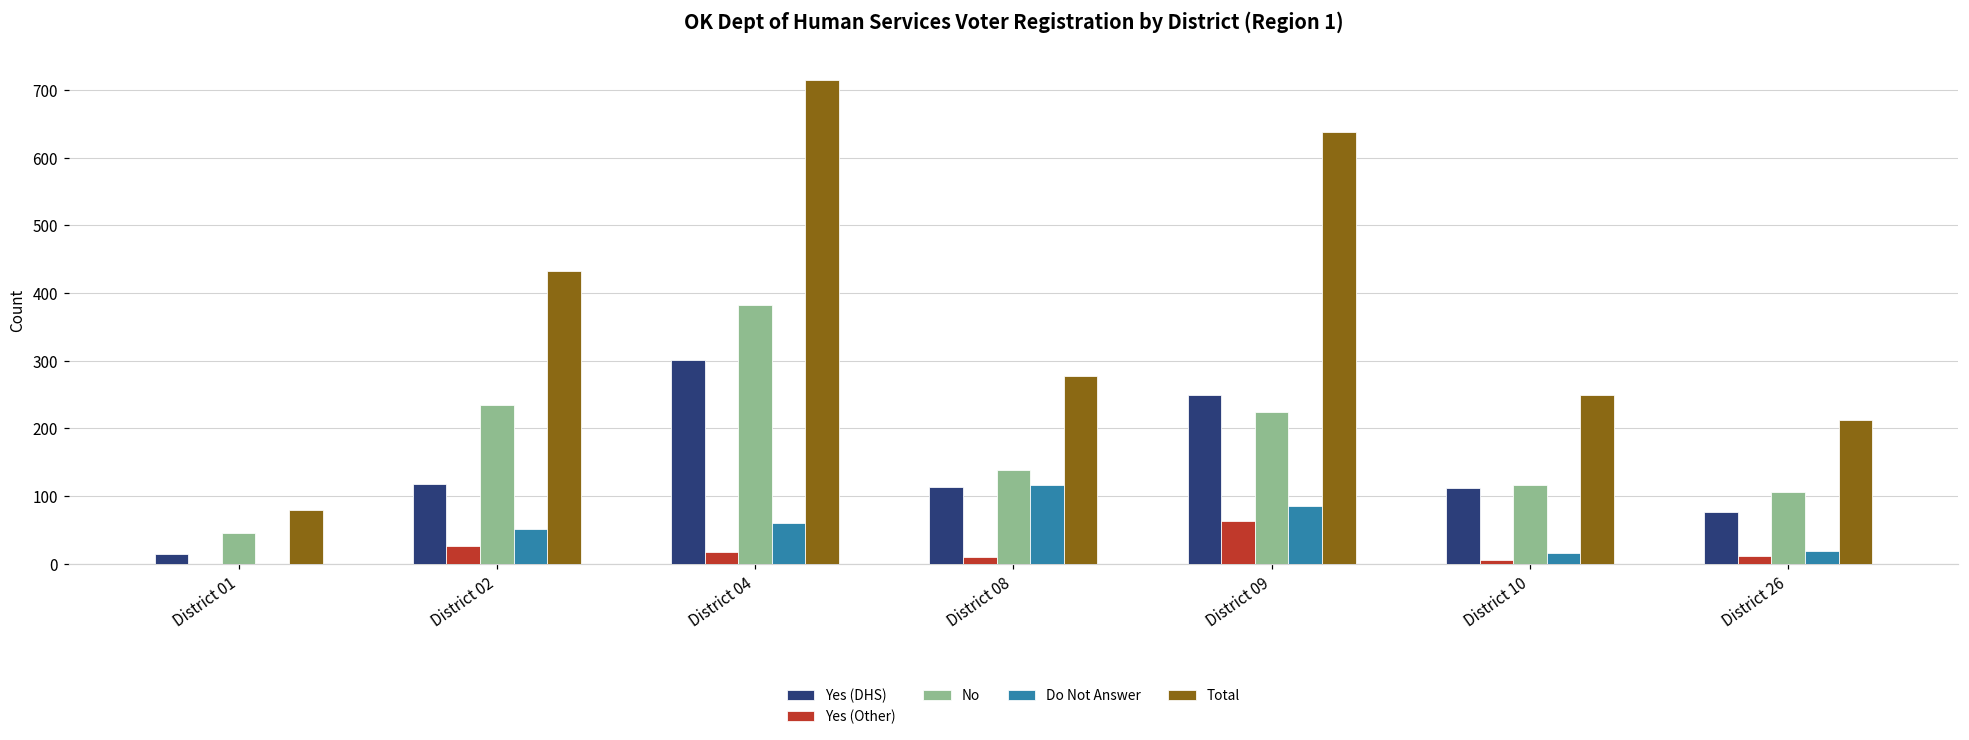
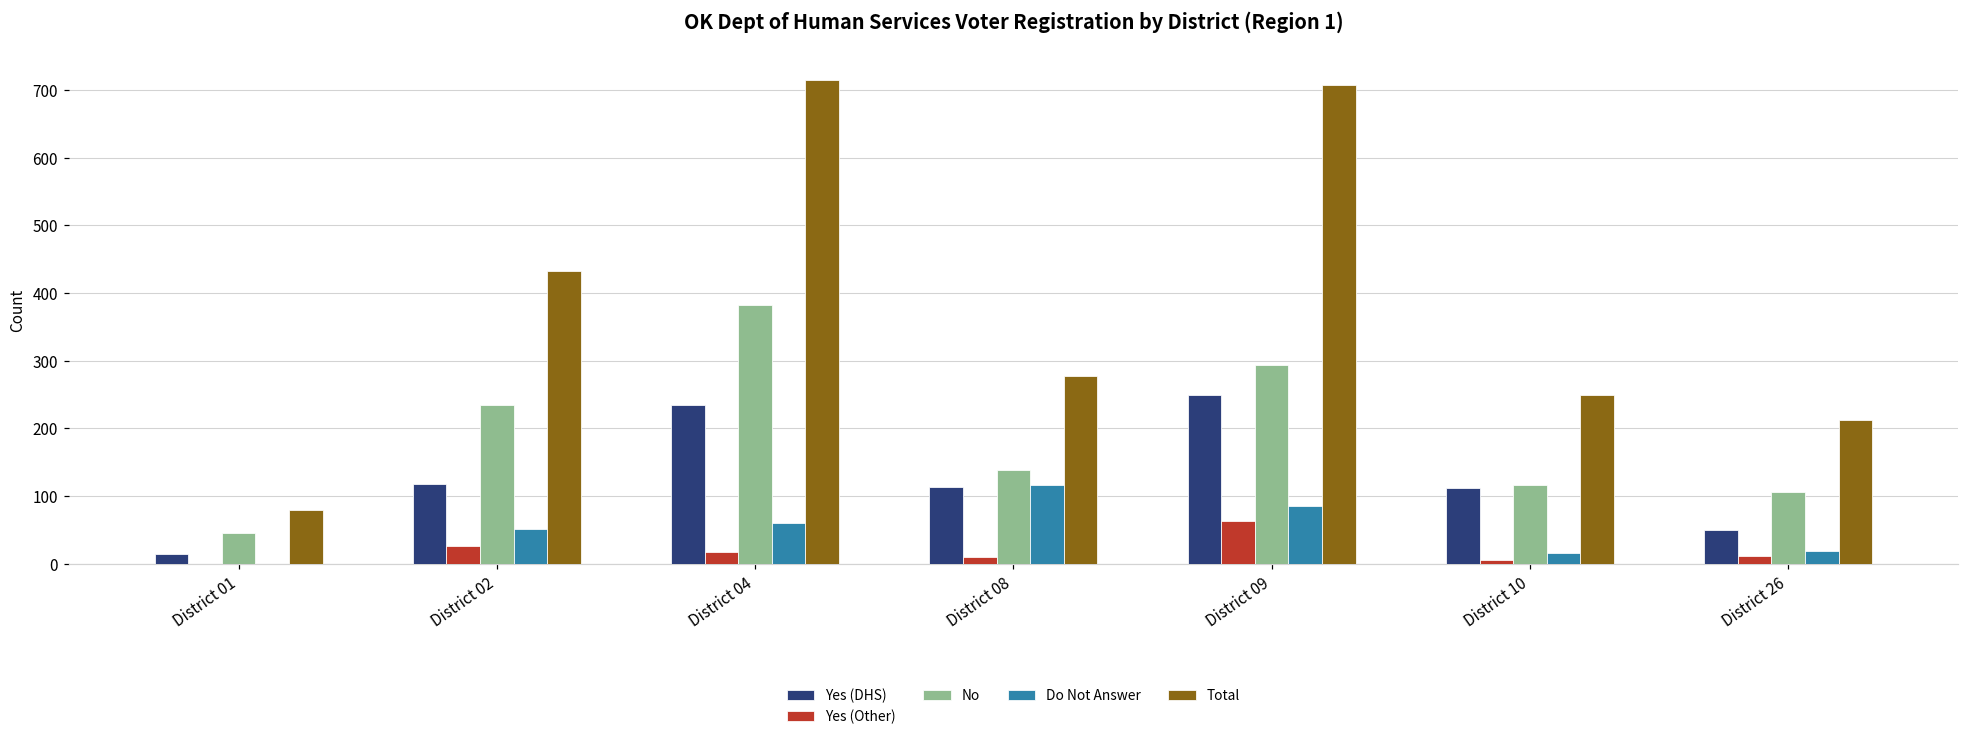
Yes (DHS), District 04: 300 -> 230
No, District 09: 220 -> 290
Total, District 09: 640 -> 710
Yes (DHS), District 26: 80 -> 50
